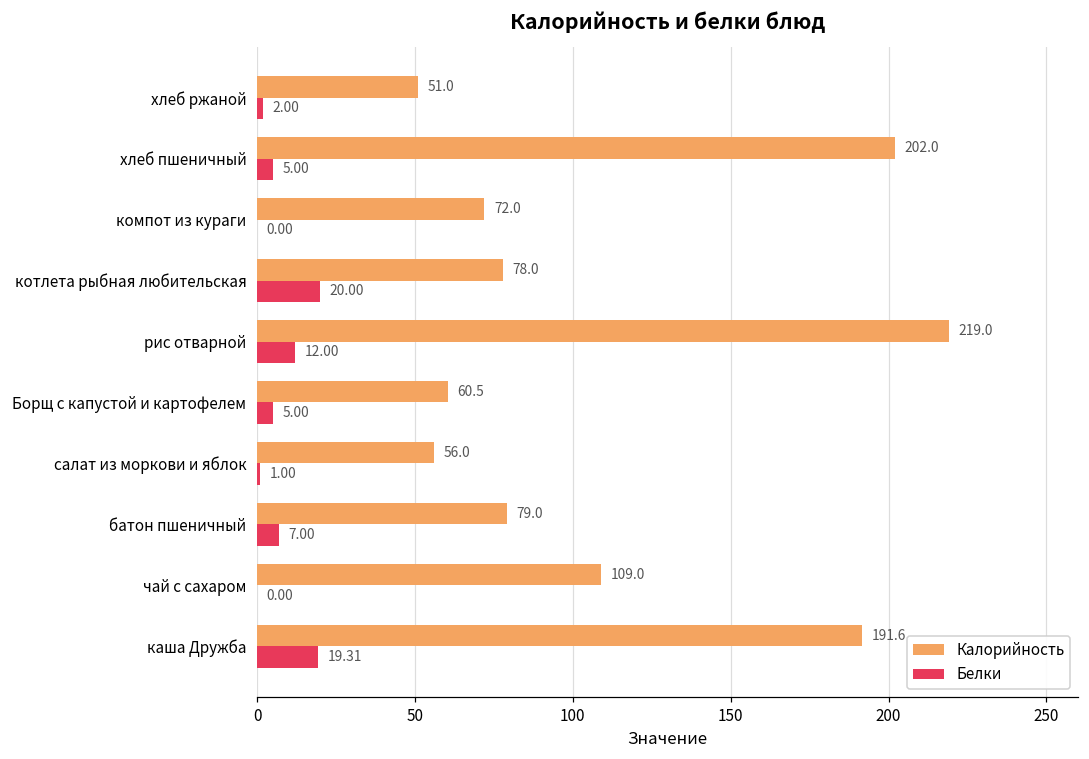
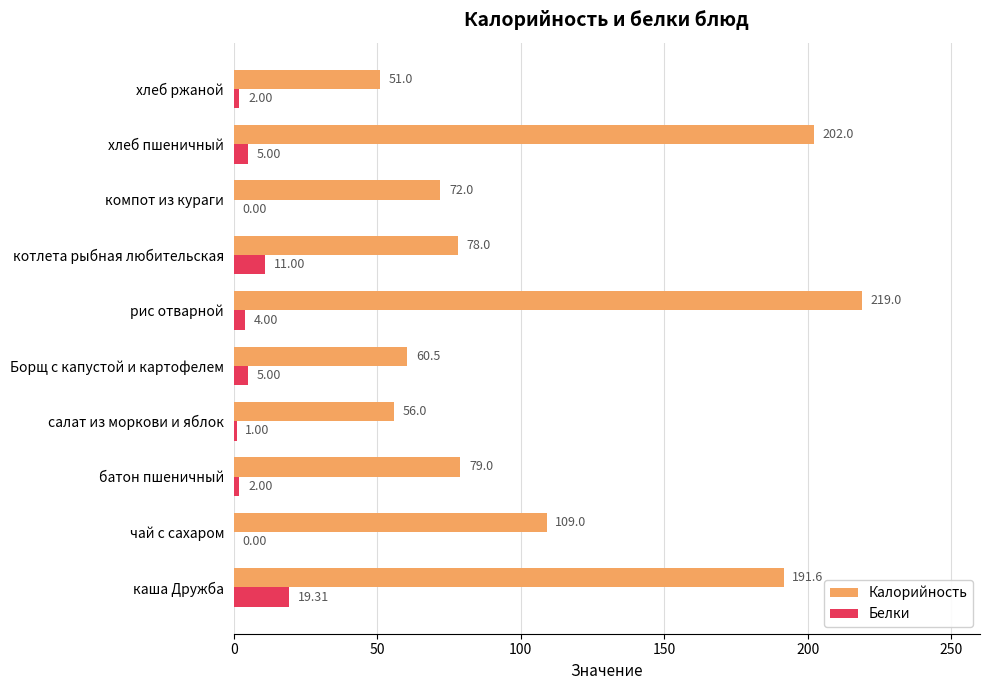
Белки, котлета рыбная любительская: 20.00 -> 11.00
Белки, рис отварной: 12.00 -> 4.00
Белки, батон пшеничный: 7.00 -> 2.00
